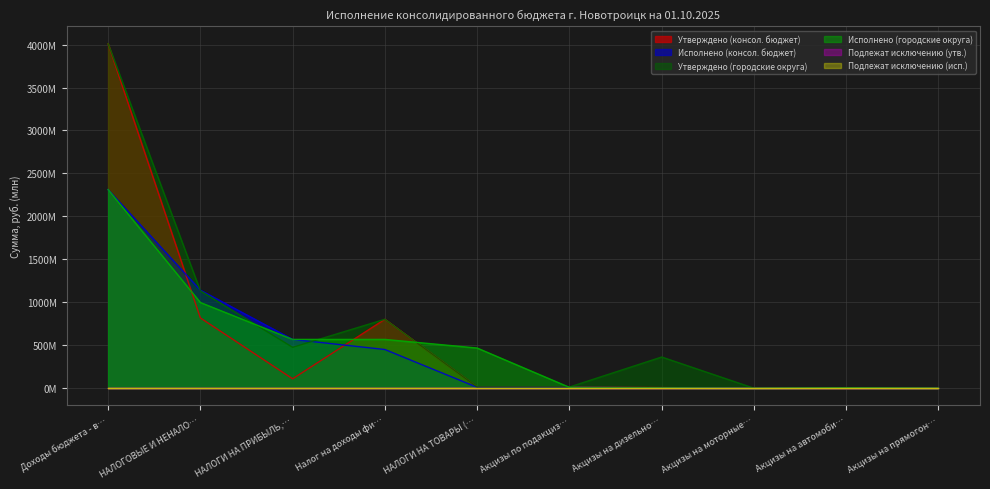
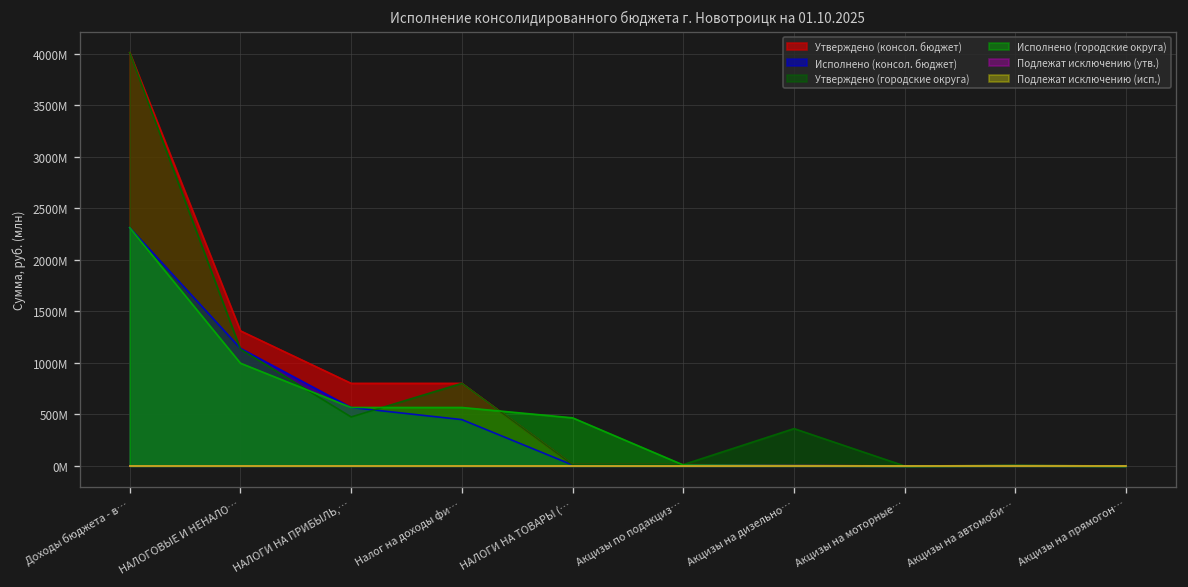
Утверждено (консол. бюджет), НАЛОГОВЫЕ И НЕНАЛО…: 800000000 -> 1300000000
Утверждено (консол. бюджет), НАЛОГИ НА ПРИБЫЛЬ,…: 100000000 -> 800000000
